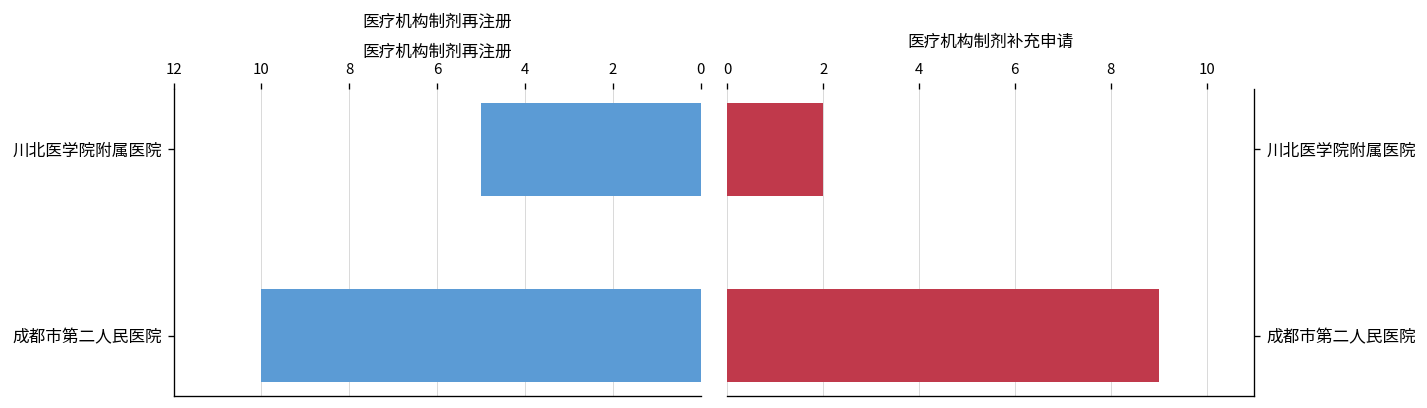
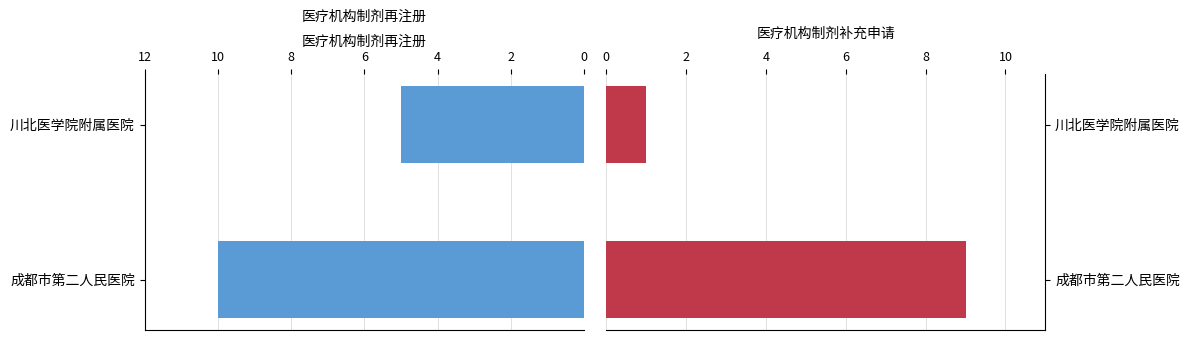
医疗机构制剂补充申请, 川北医学院附属医院: 2 -> 1
